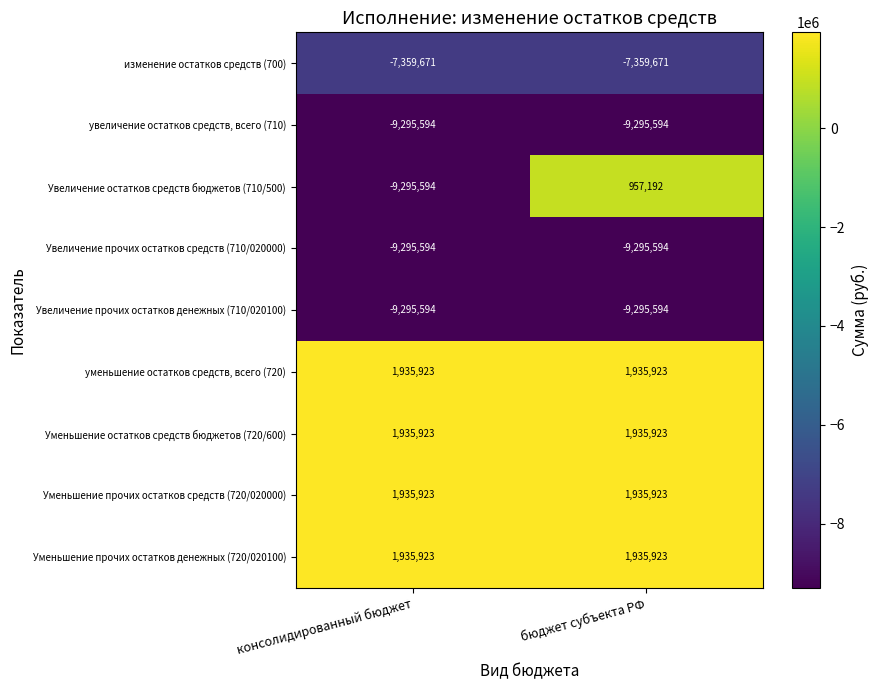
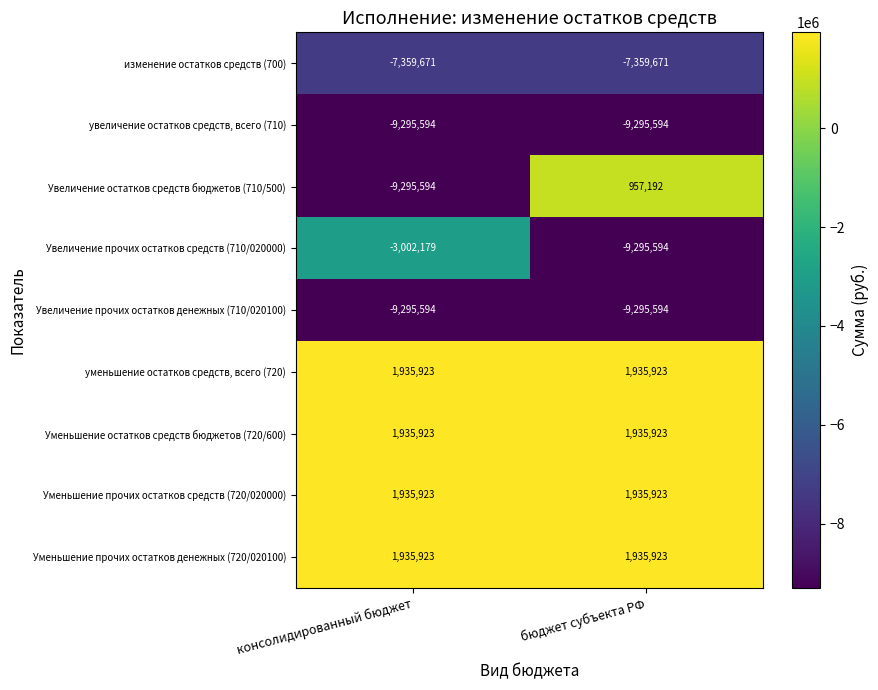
Увеличение прочих остатков средств (710/020000), консолидированный бюджет: -9,295,594 -> -3,002,179
